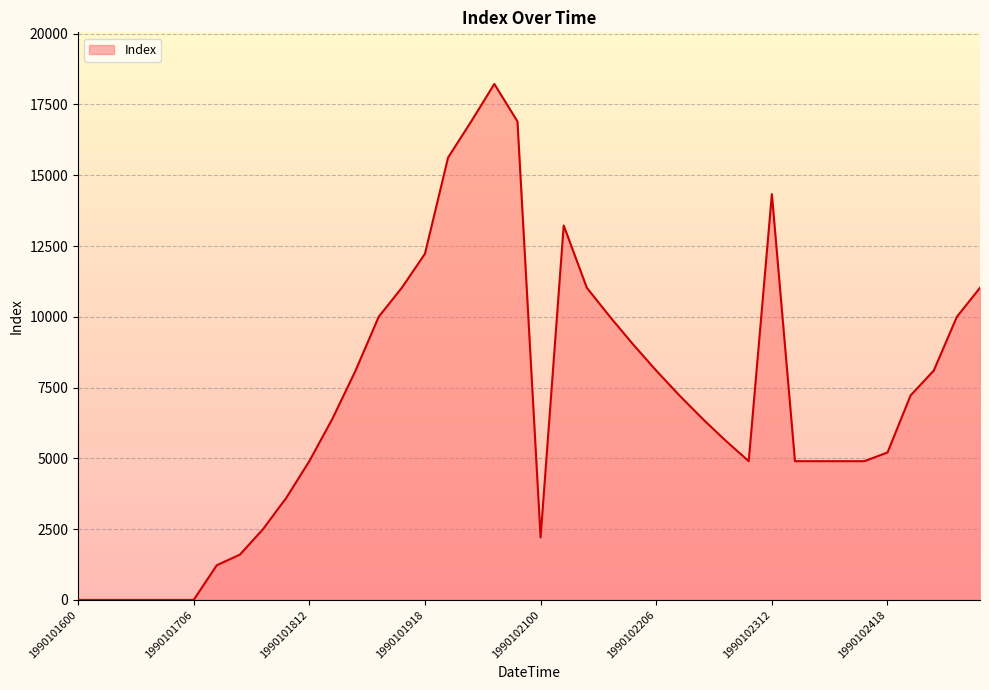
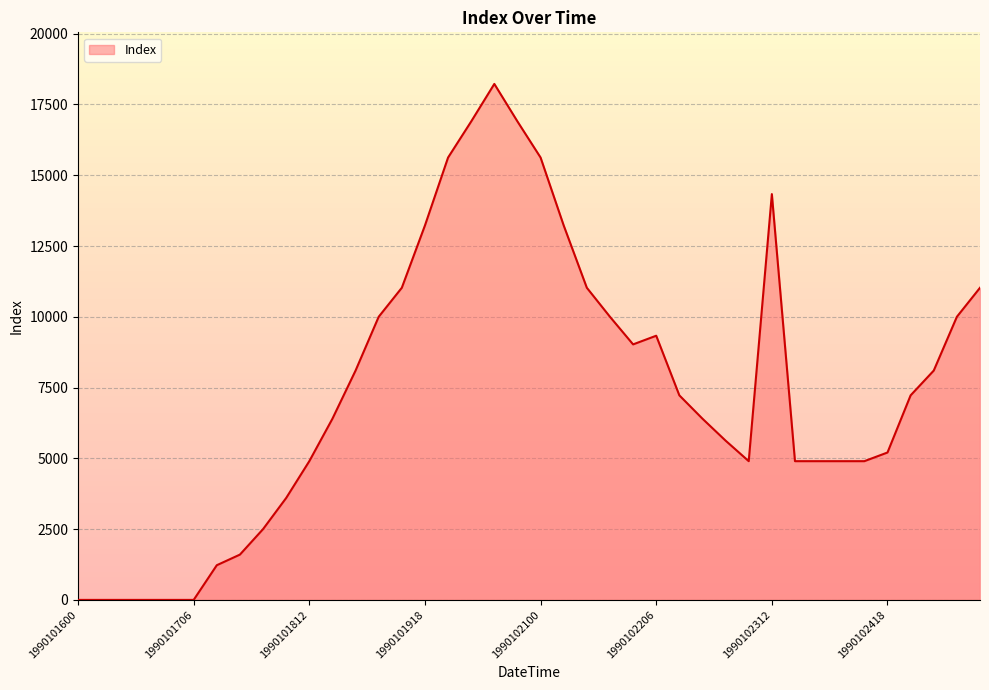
1990101918: 12200 -> 13200
1990102100: 2200 -> 15600
1990102206: 8100 -> 9300
